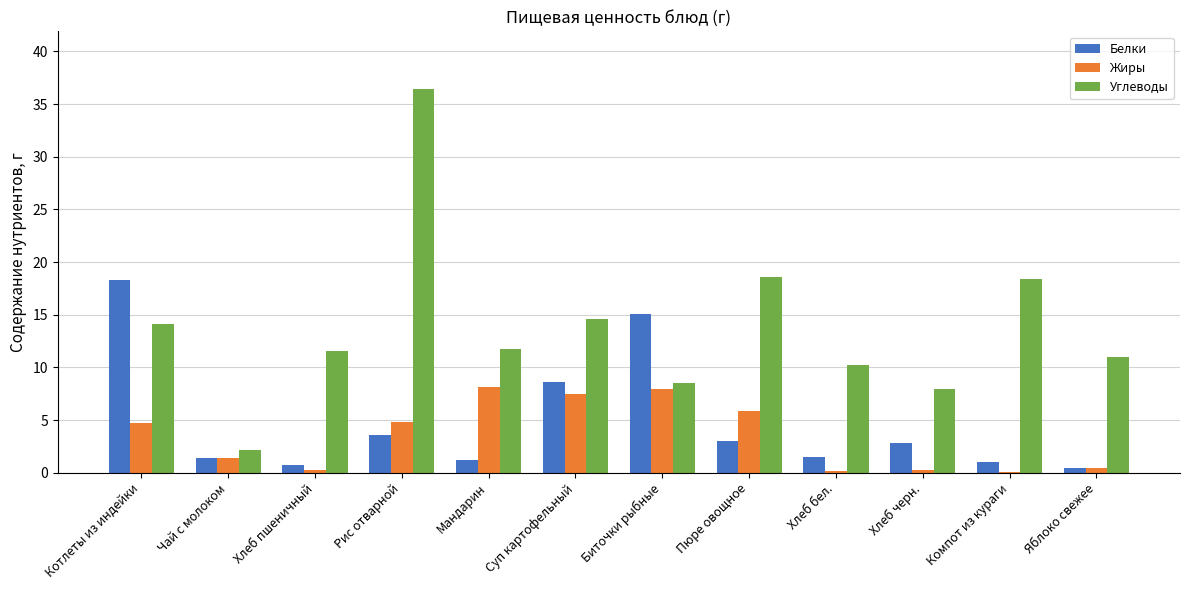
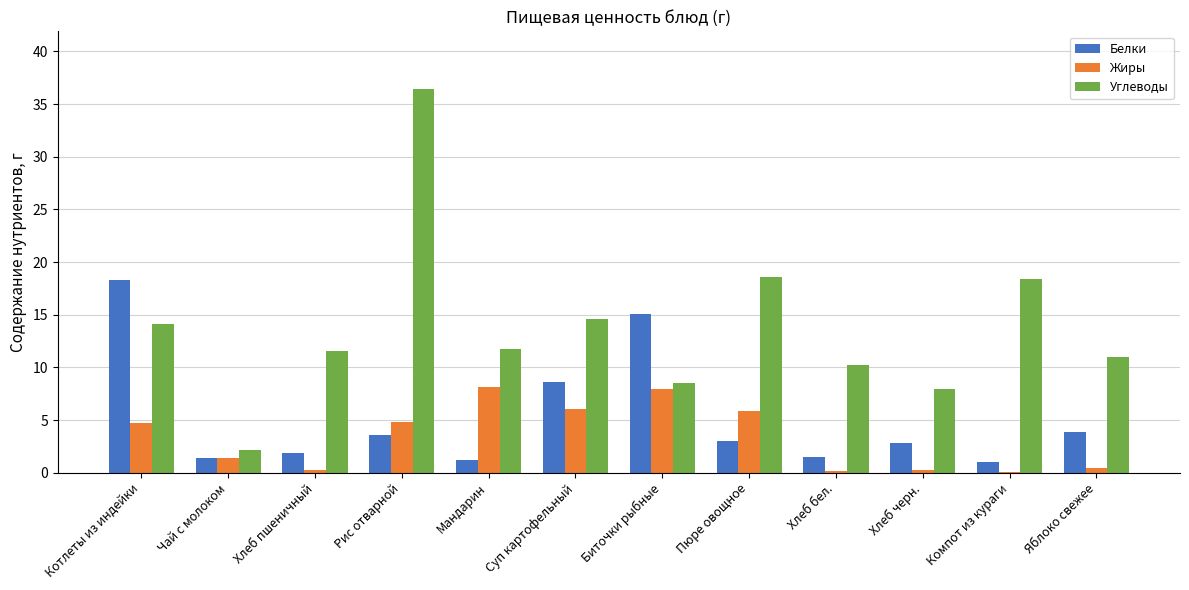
Белки, Хлеб пшеничный: 0.7 -> 1.9
Жиры, Суп картофельный: 7.5 -> 6.0
Белки, Яблоко свежее: 0.5 -> 3.9
